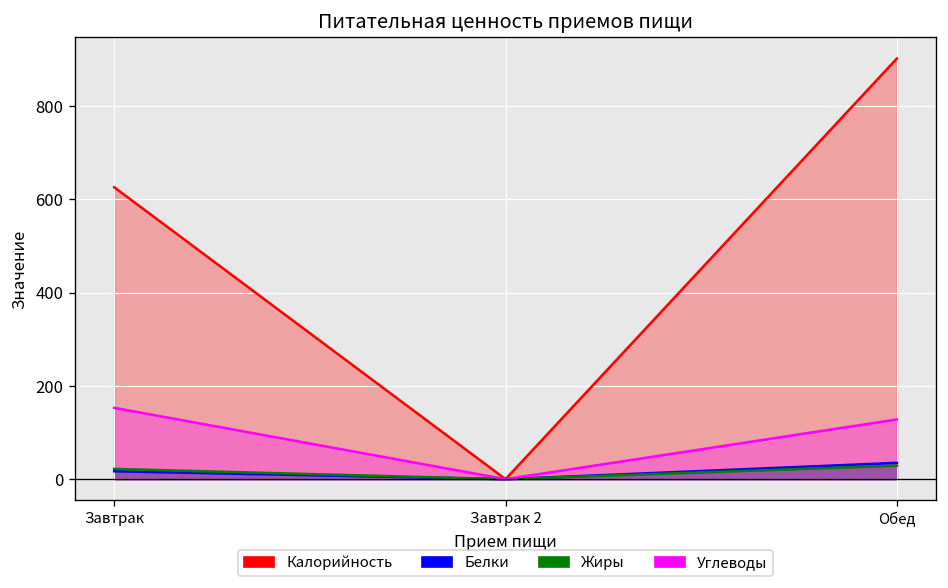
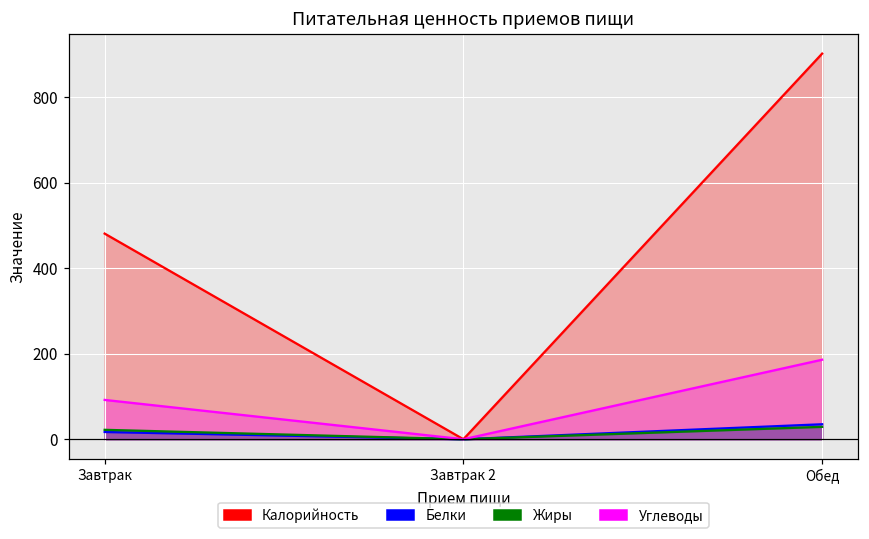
Калорийность, Завтрак: 630 -> 480
Углеводы, Завтрак: 150 -> 90
Углеводы, Обед: 130 -> 190
